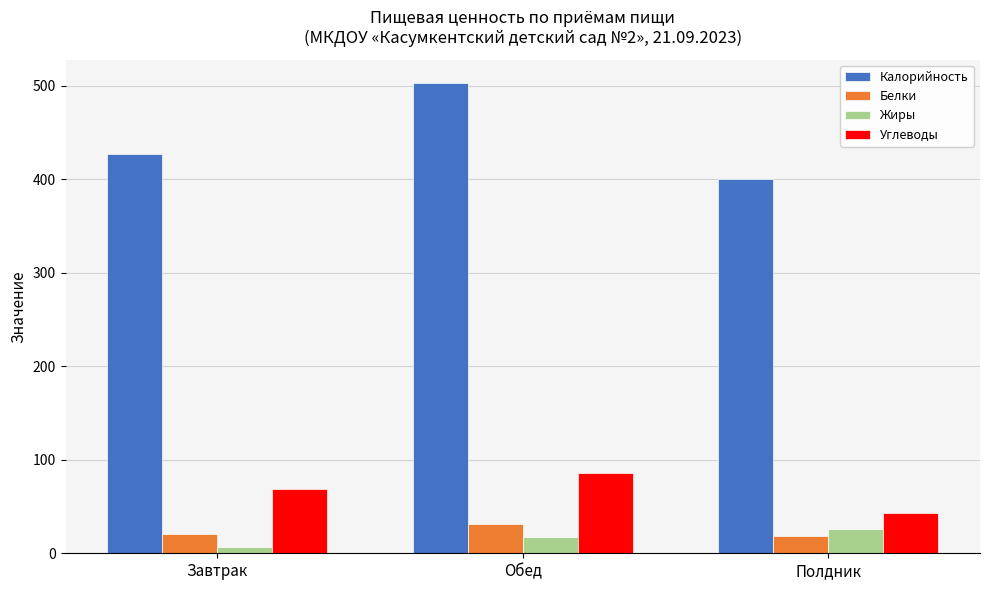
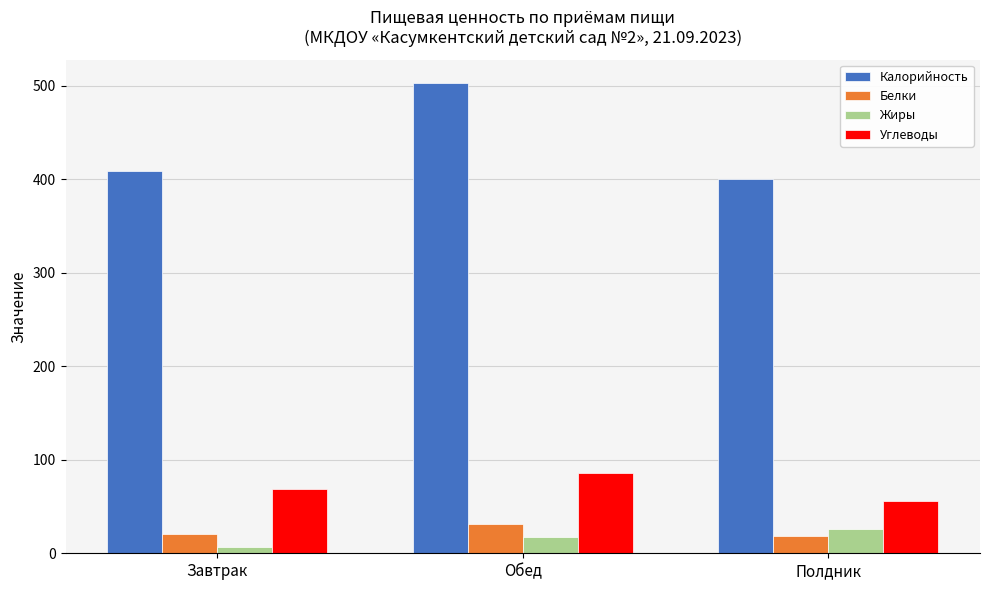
Калорийность, Завтрак: 430 -> 410
Углеводы, Полдник: 40 -> 60
